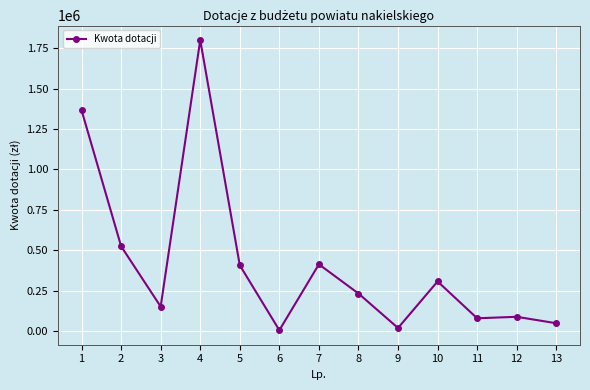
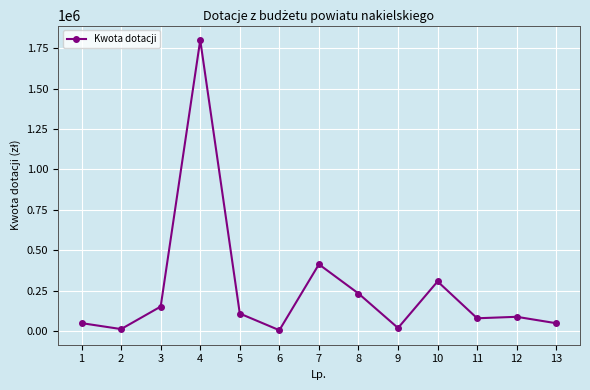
1: 1370000 -> 50000
2: 530000 -> 10000
5: 410000 -> 110000
